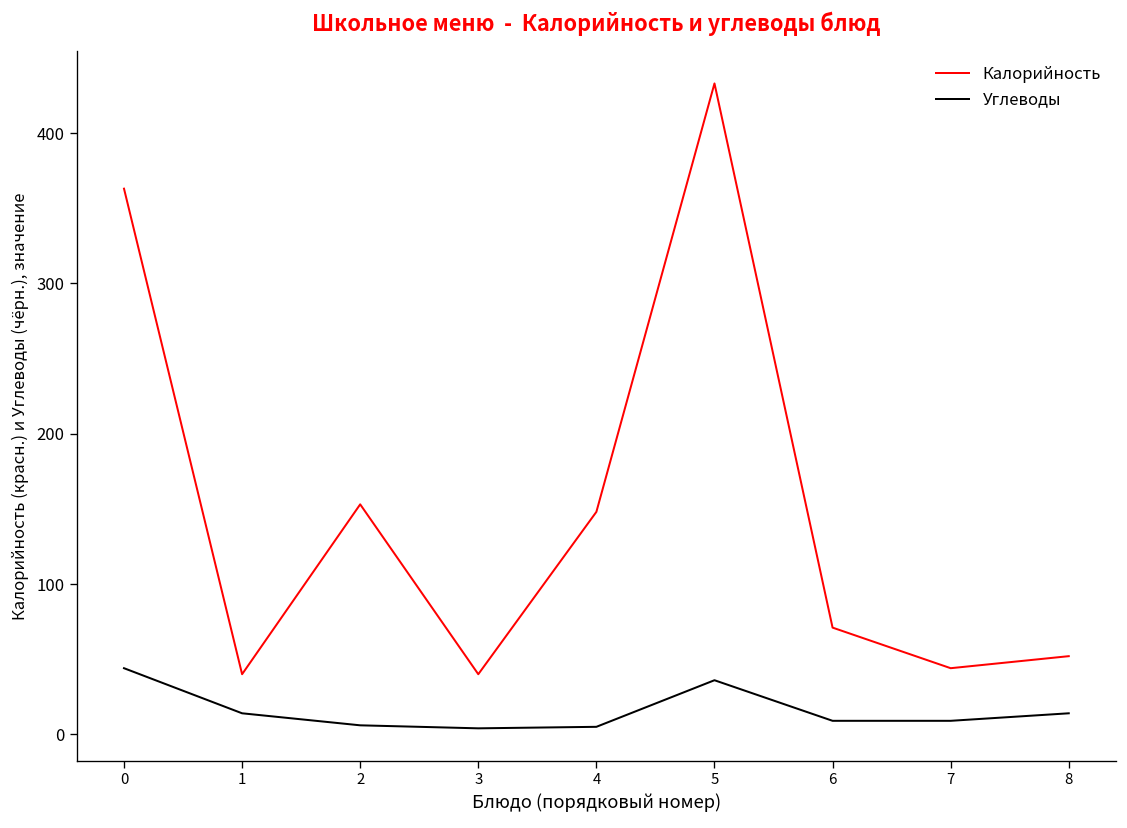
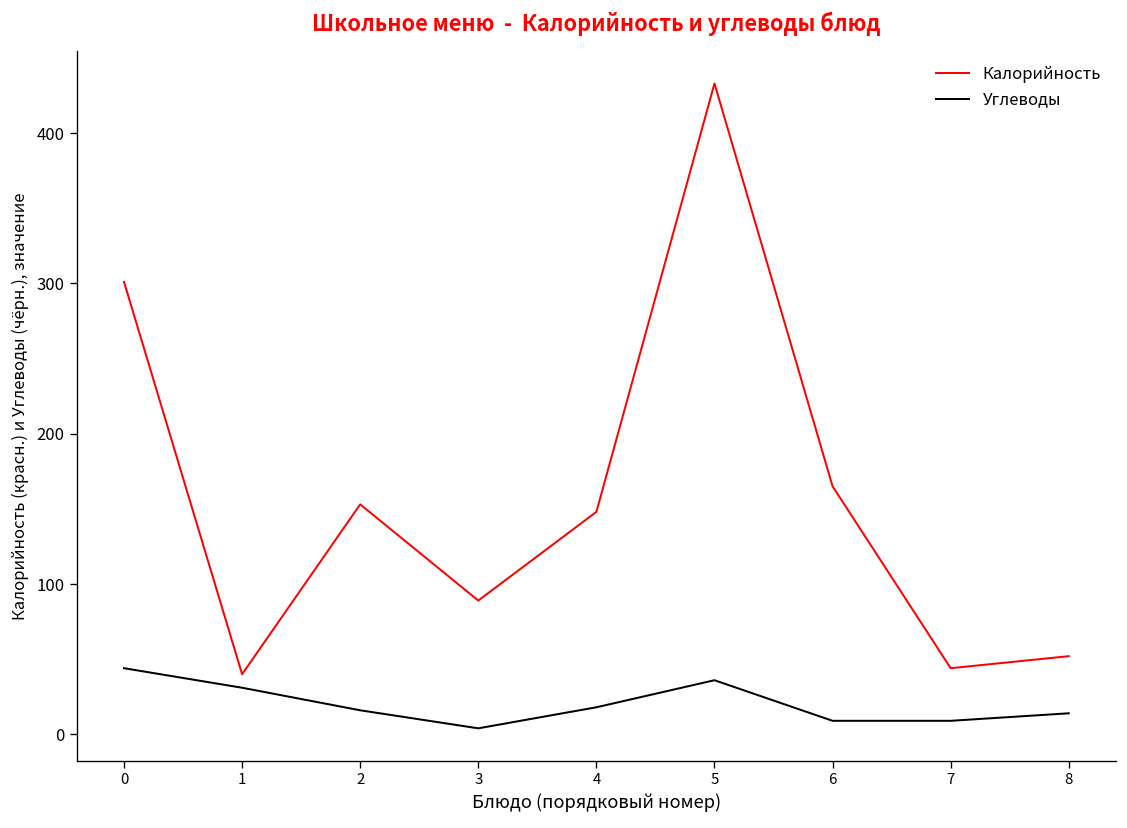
Калорийность, 0: 363 -> 301
Углеводы, 1: 14 -> 31
Углеводы, 2: 6 -> 16
Калорийность, 3: 40 -> 89
Углеводы, 4: 5 -> 18
Калорийность, 6: 71 -> 165
